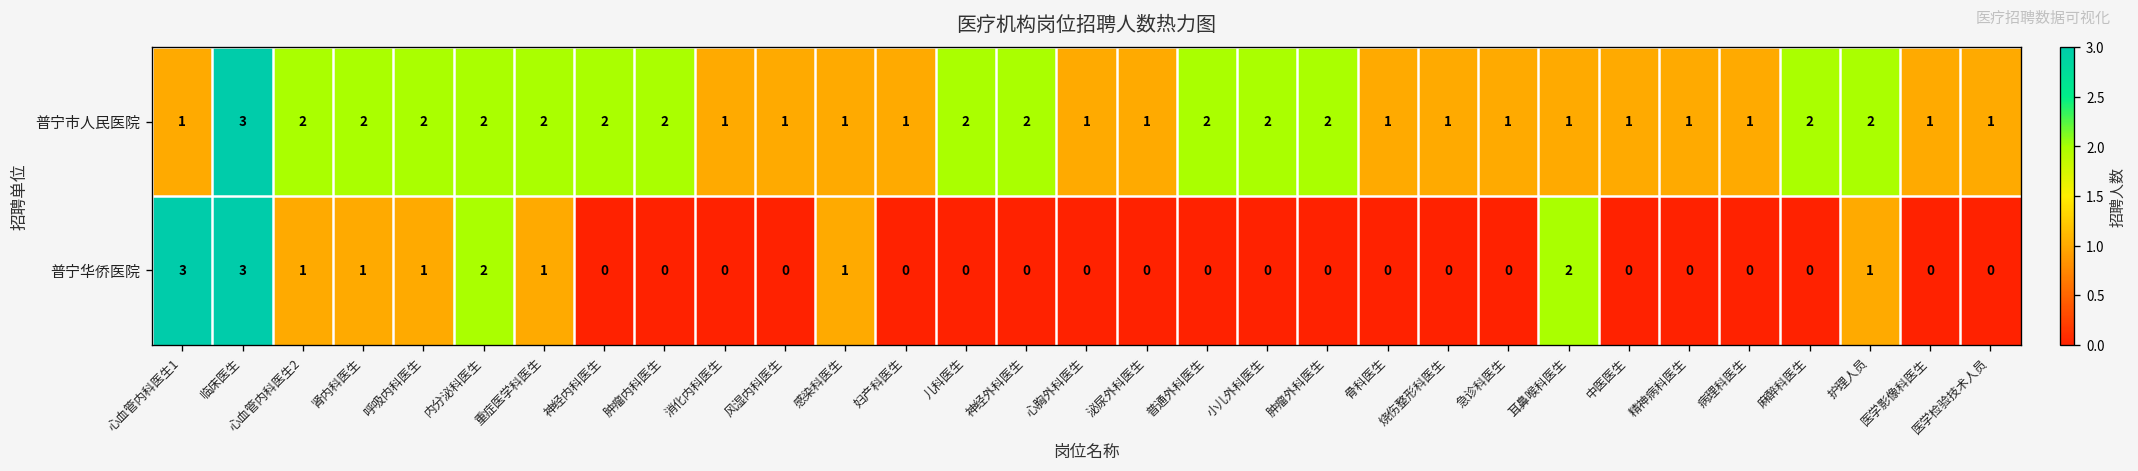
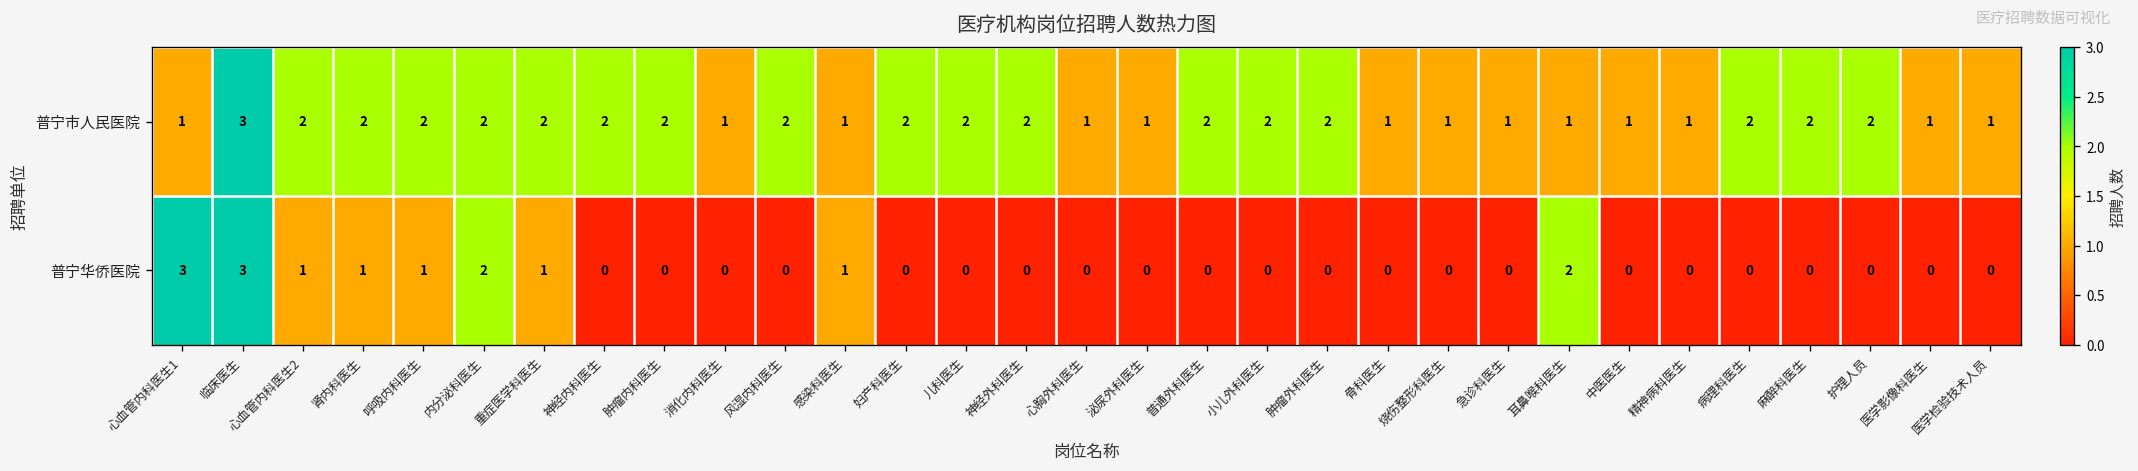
普宁市人民医院, 风湿内科医生: 1 -> 2
普宁市人民医院, 妇产科医生: 1 -> 2
普宁市人民医院, 病理科医生: 1 -> 2
普宁华侨医院, 护理人员: 1 -> 0
